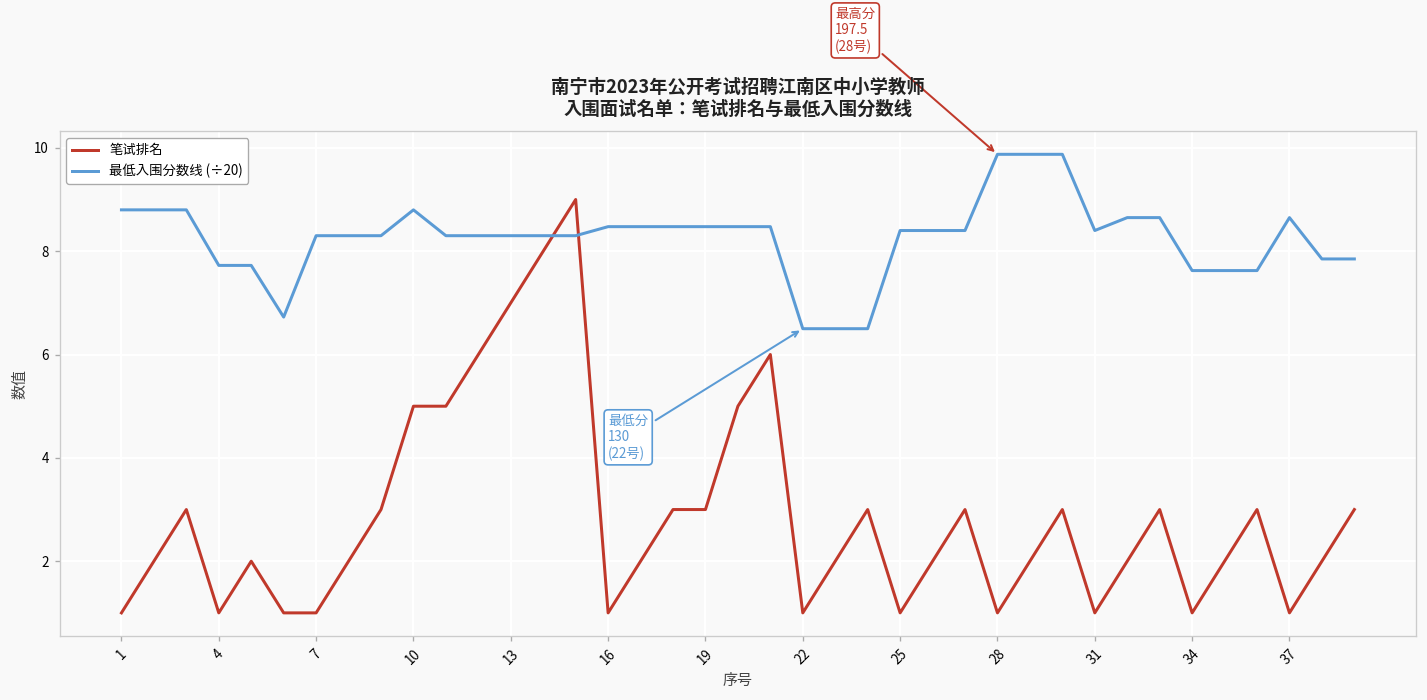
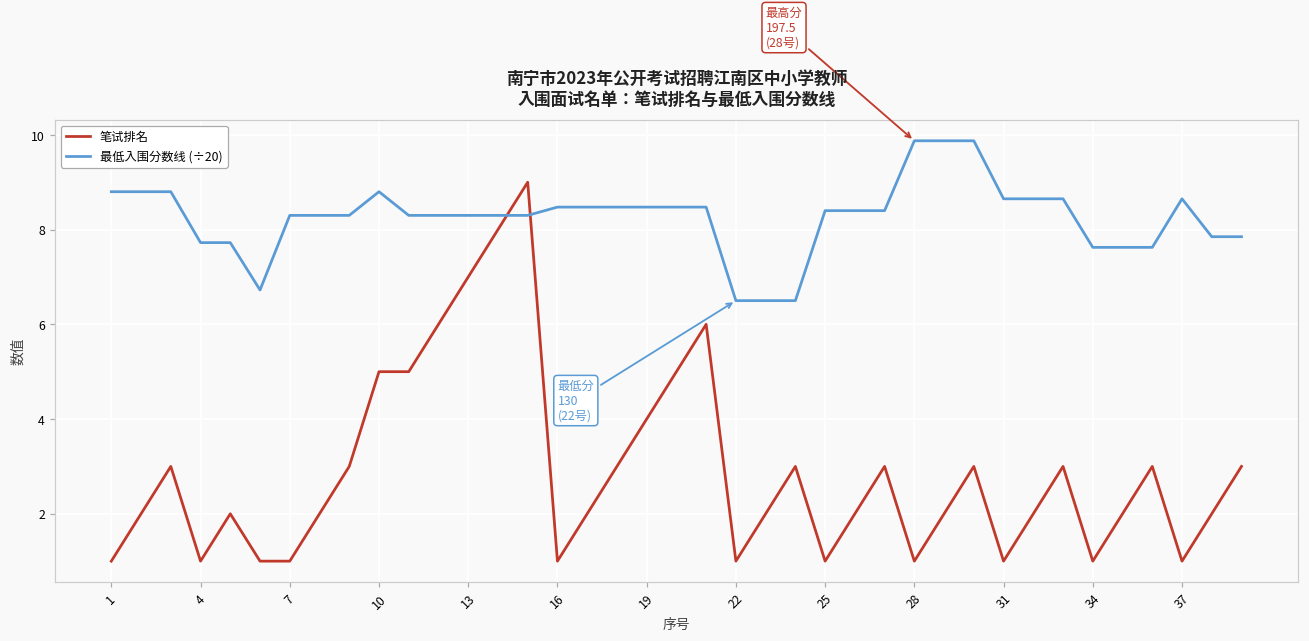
笔试排名, 19: 3 -> 4
最低入围分数线 (÷20), 31: 8.4 -> 8.7
